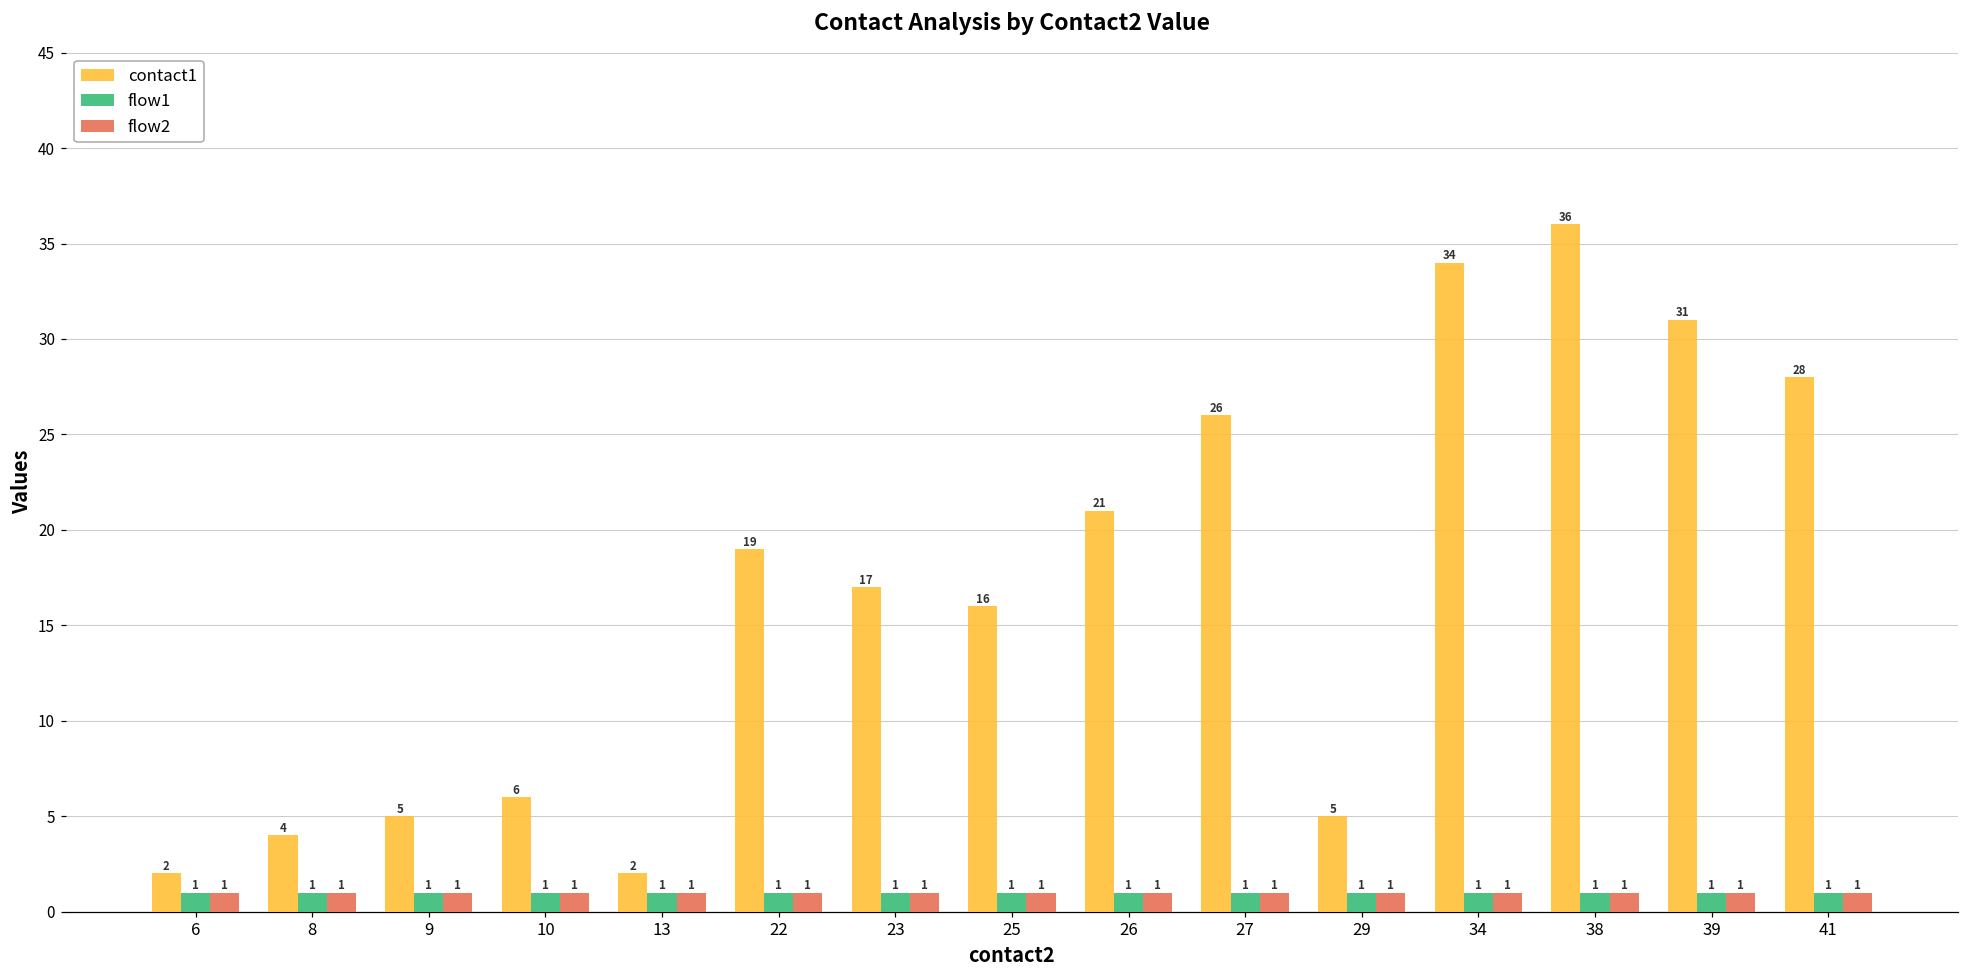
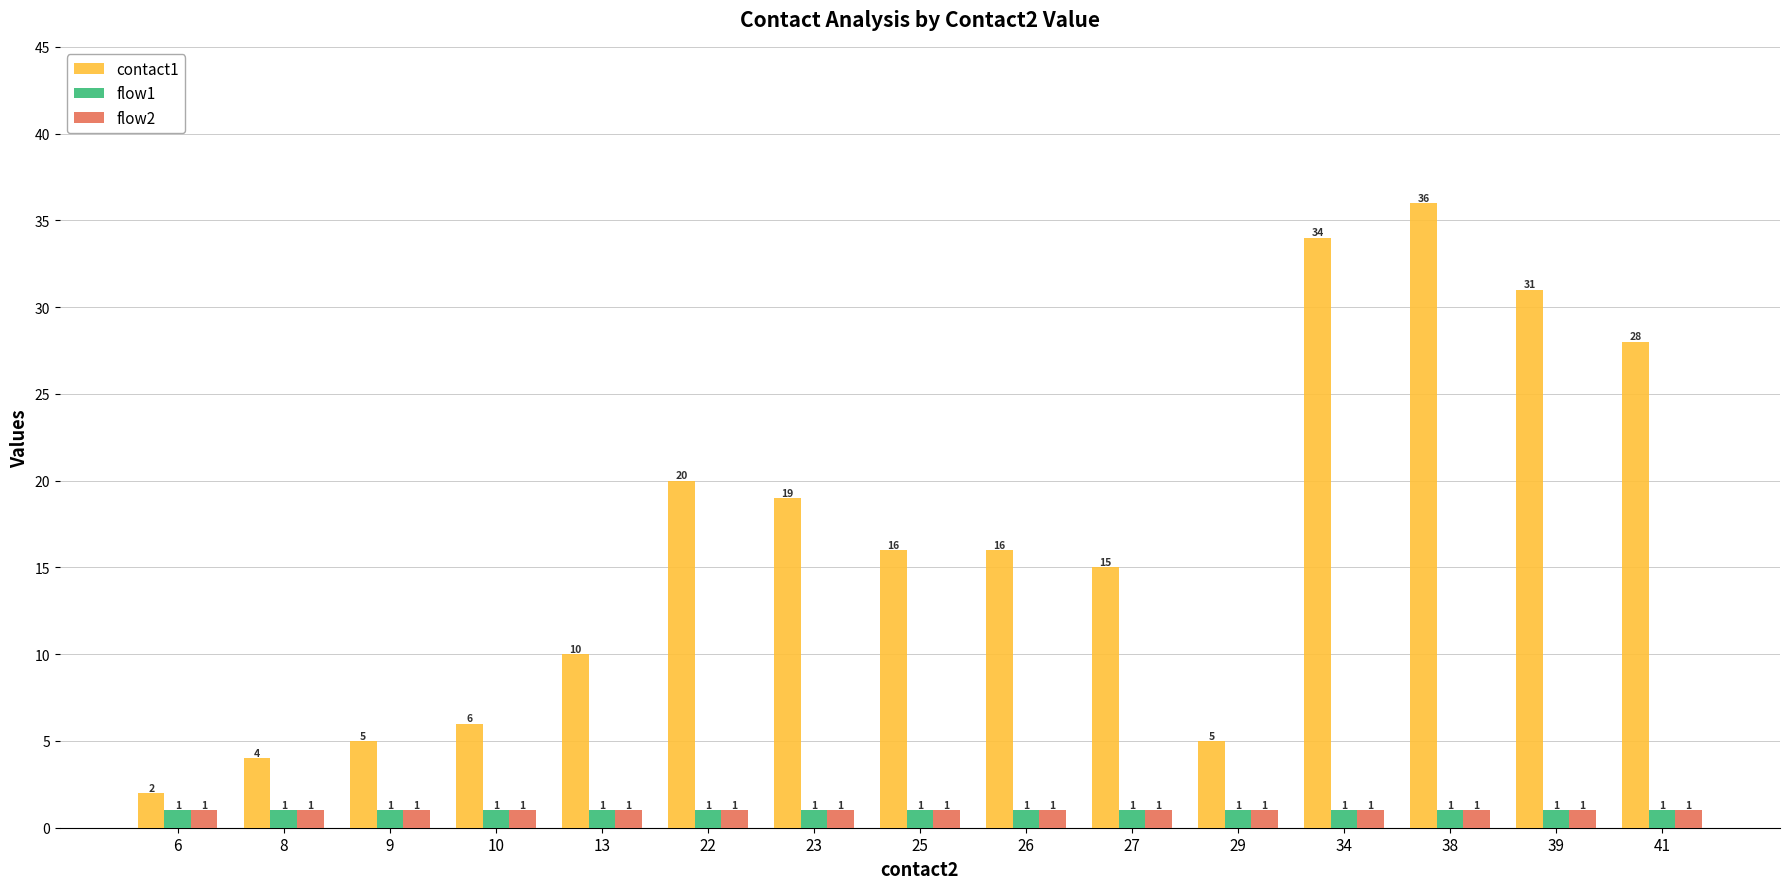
contact1, 13: 2 -> 10
contact1, 22: 19 -> 20
contact1, 23: 17 -> 19
contact1, 26: 21 -> 16
contact1, 27: 26 -> 15
